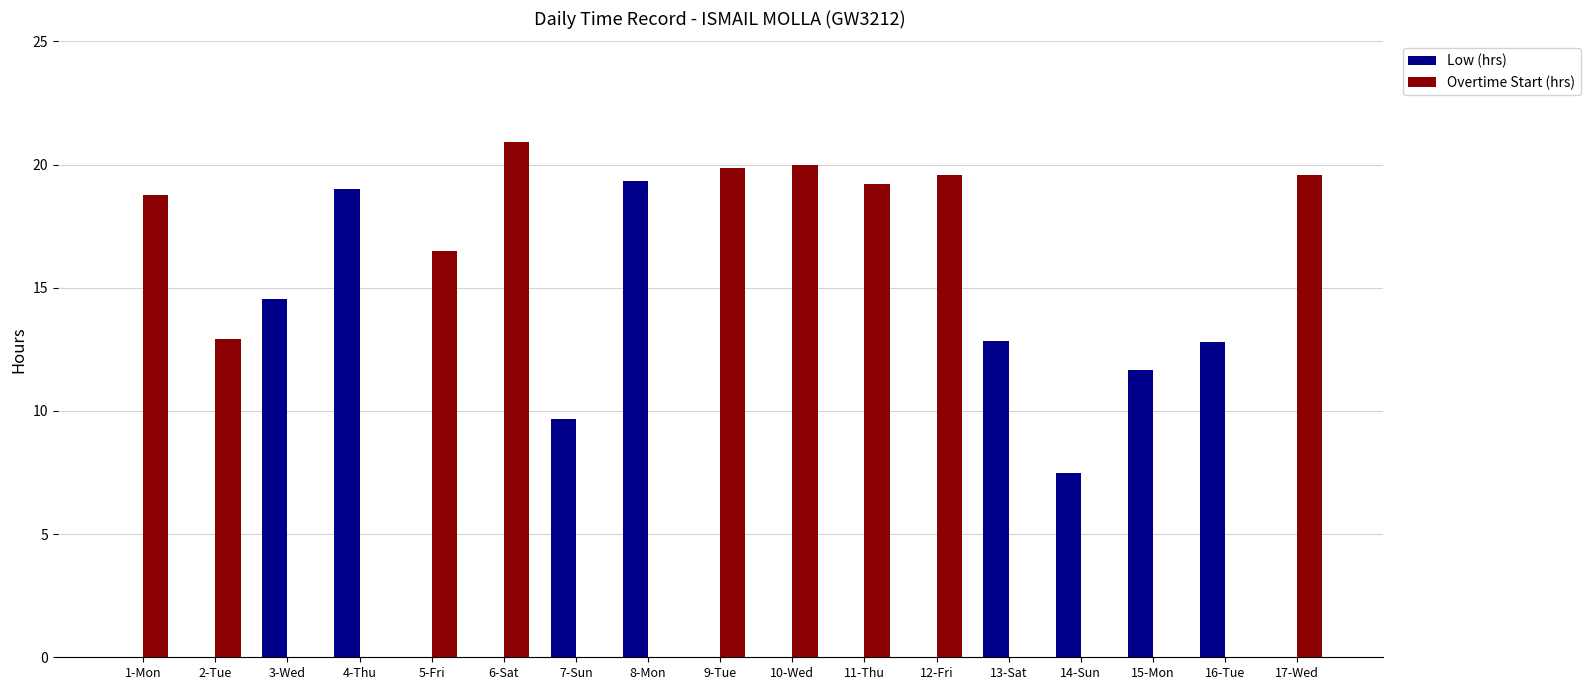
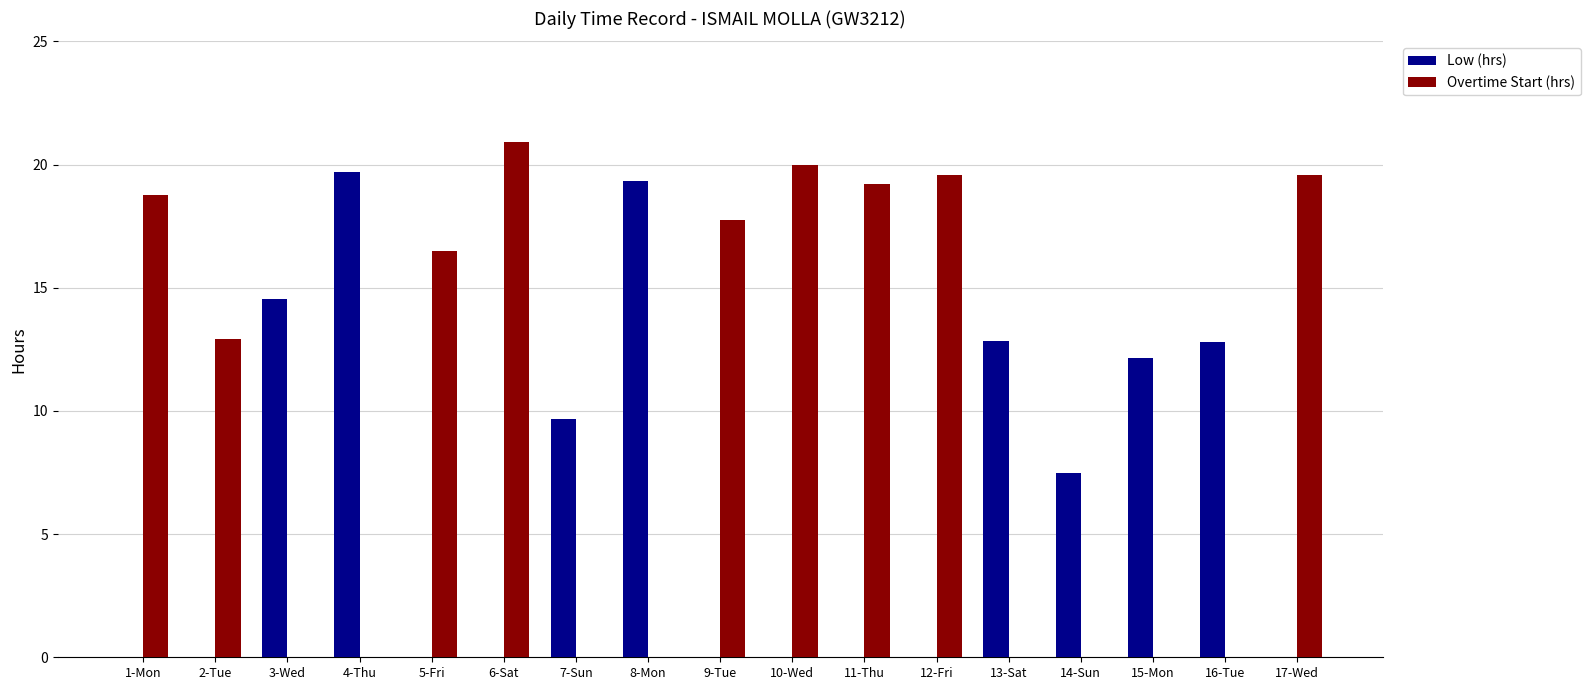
Low (hrs), 4-Thu: 19.0 -> 19.7
Overtime Start (hrs), 9-Tue: 19.9 -> 17.8
Low (hrs), 15-Mon: 11.7 -> 12.2
